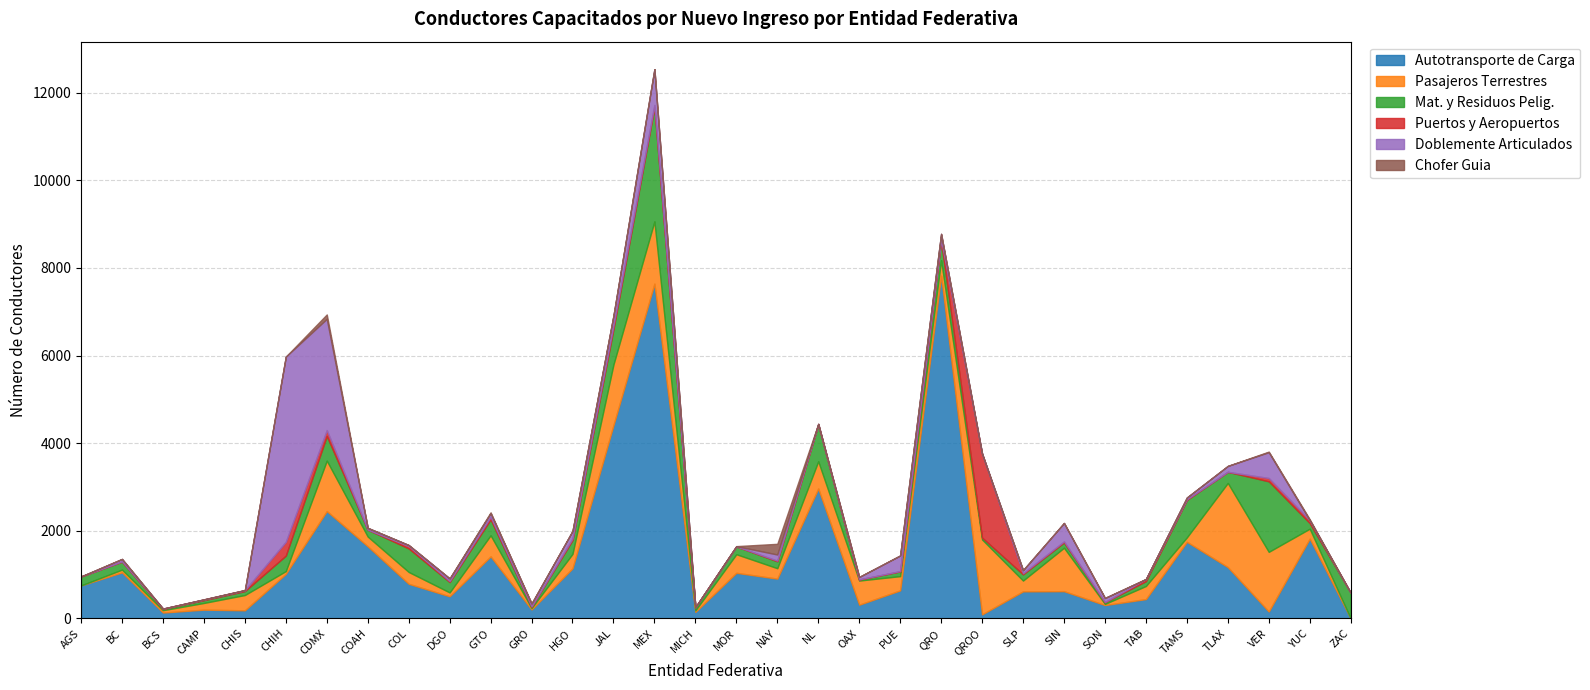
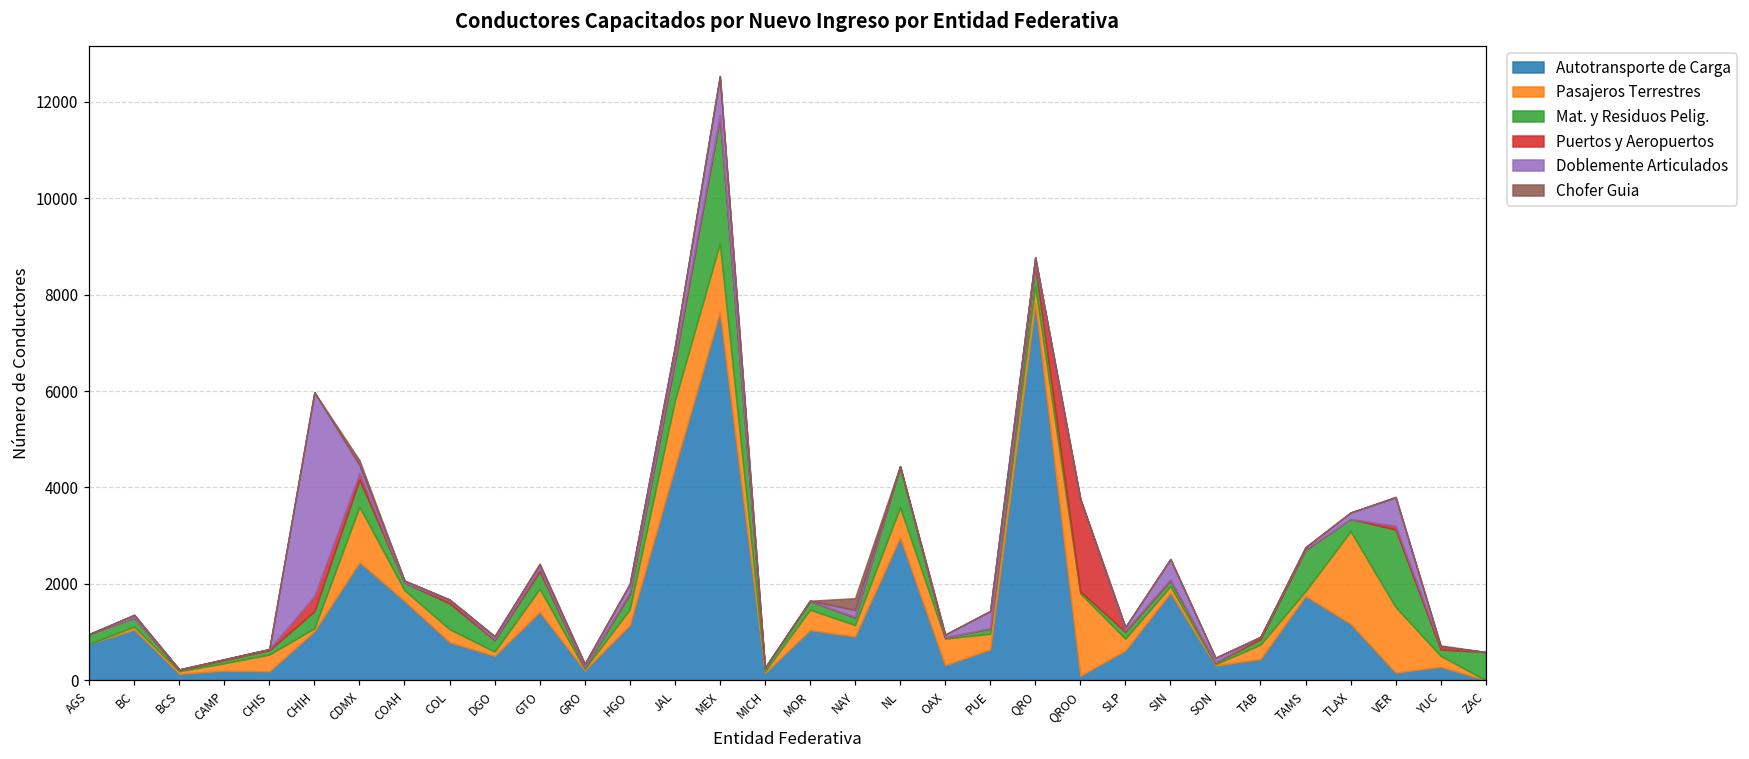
Doblemente Articulados, CDMX: 2500 -> 200
Autotransporte de Carga, SIN: 600 -> 1800
Pasajeros Terrestres, SIN: 1000 -> 100
Autotransporte de Carga, YUC: 1800 -> 300
